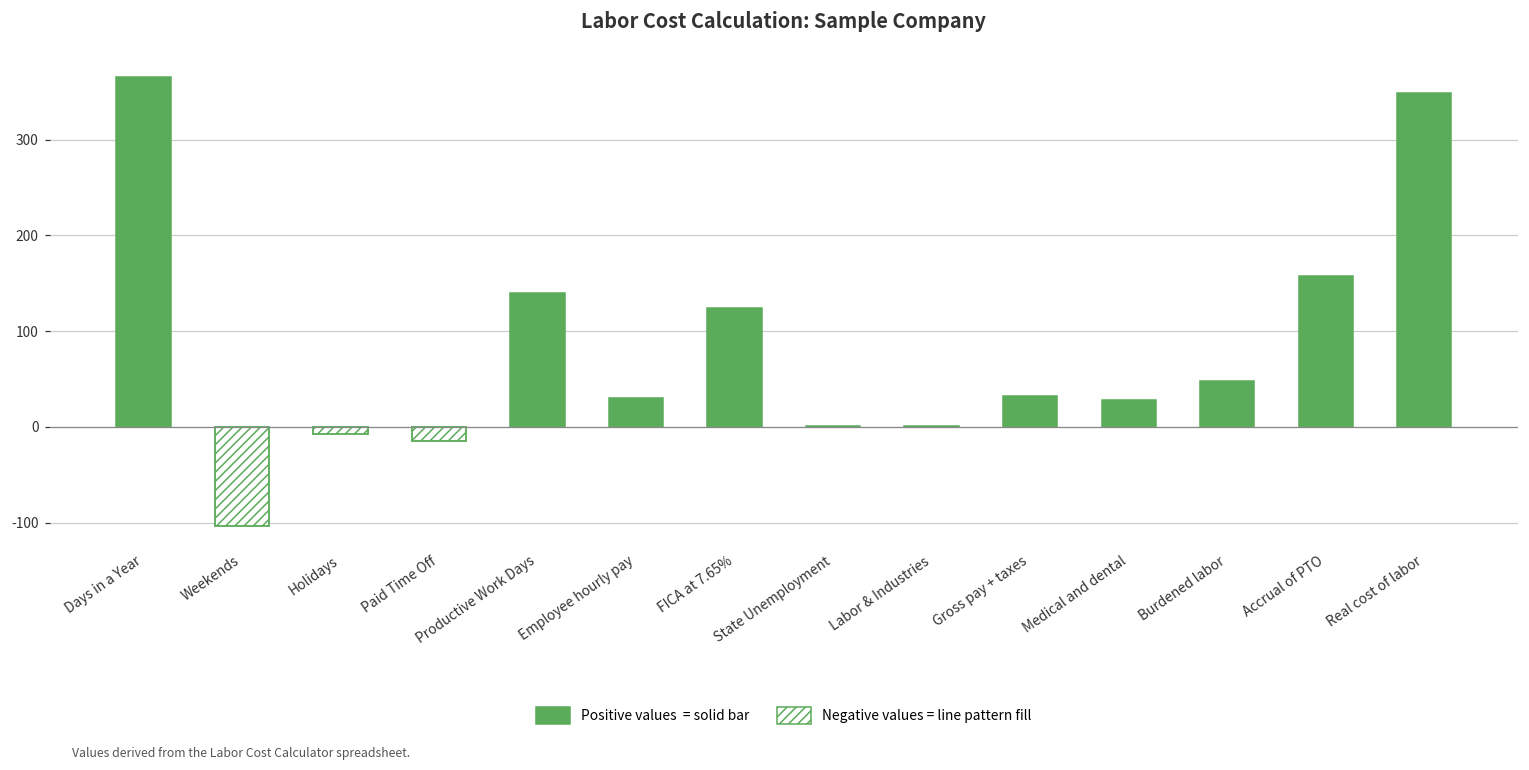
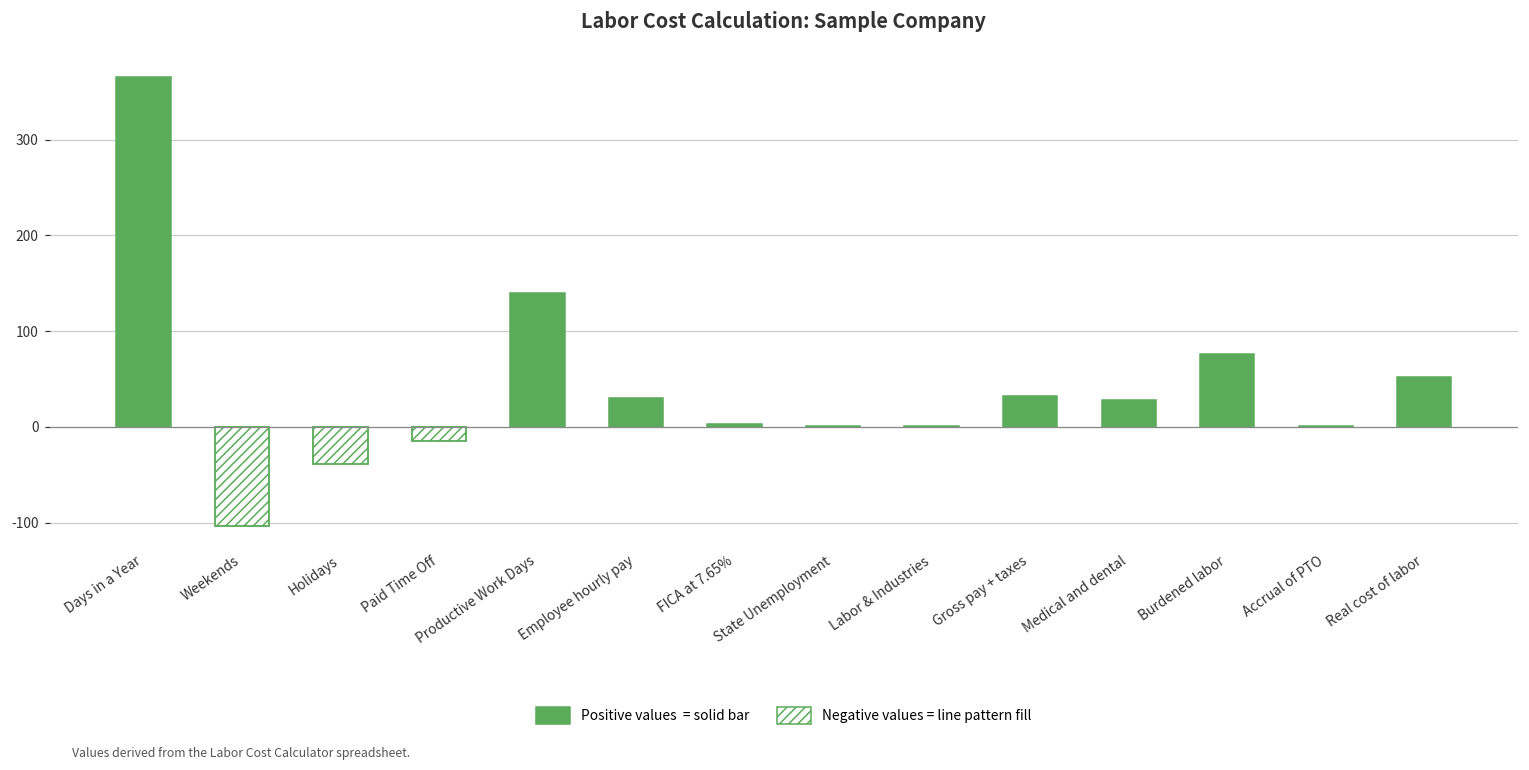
Holidays: -10 -> -40
FICA at 7.65%: 120 -> 0
Burdened labor: 50 -> 80
Accrual of PTO: 160 -> 0
Real cost of labor: 350 -> 50
